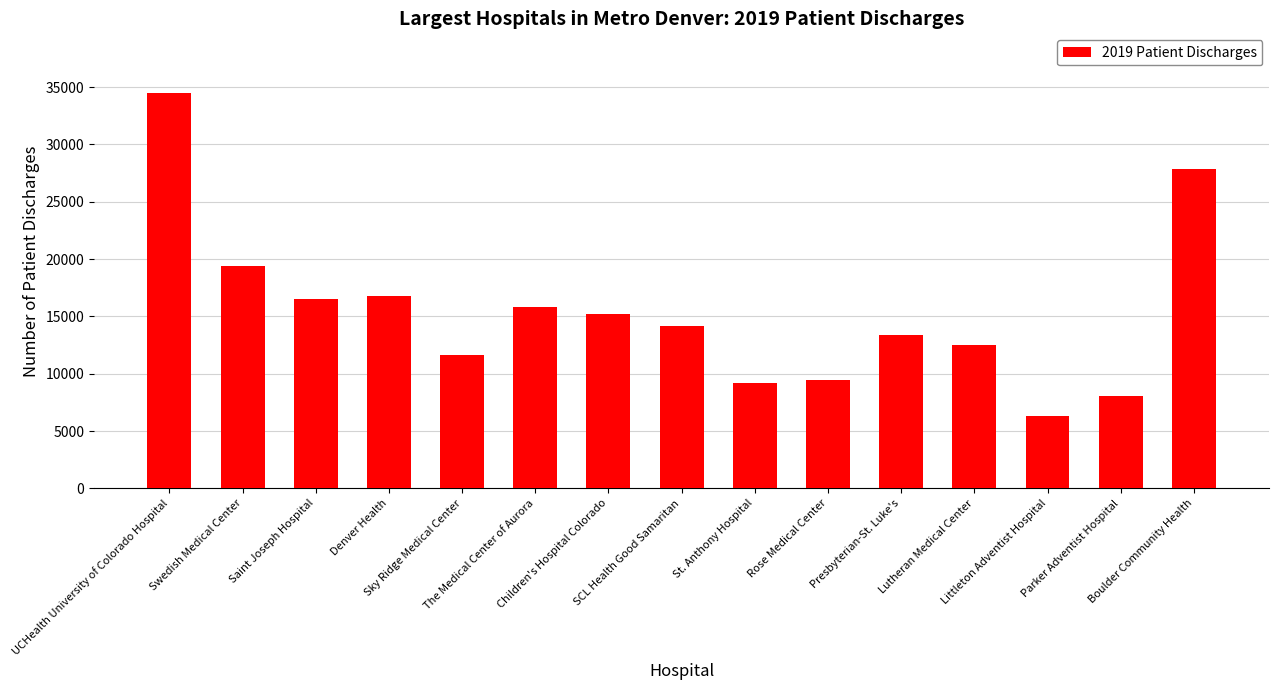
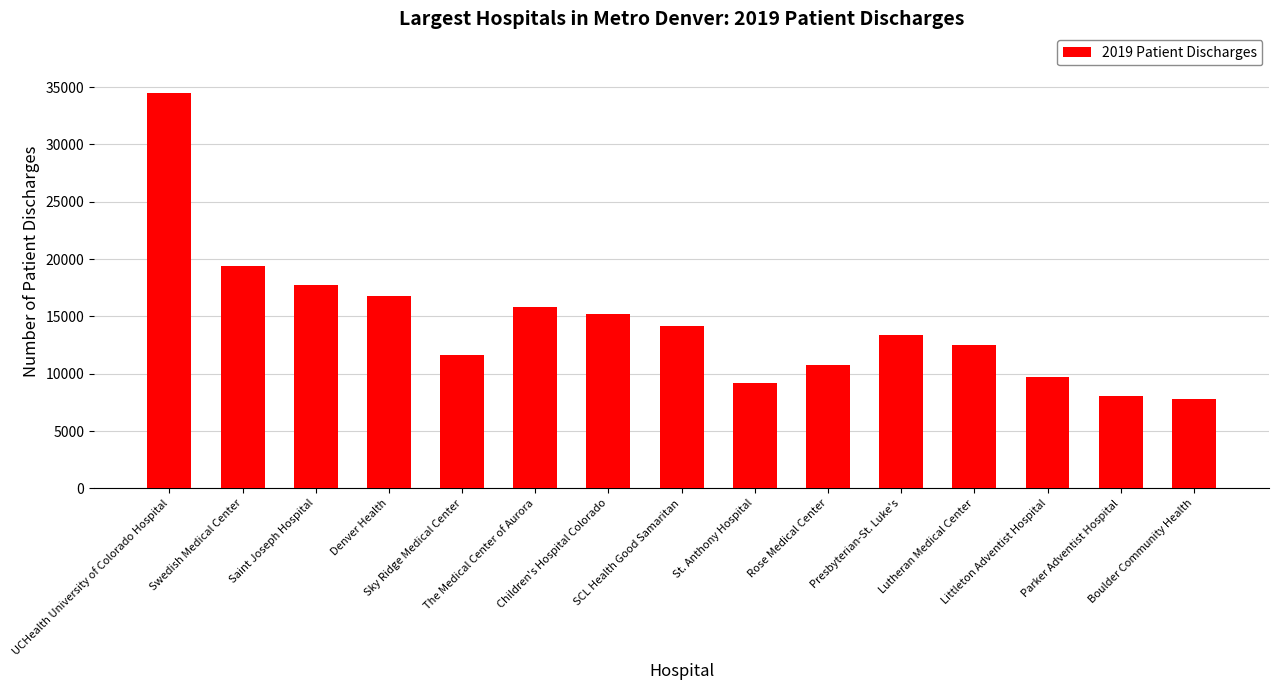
Saint Joseph Hospital: 16500 -> 17800
Rose Medical Center: 9400 -> 10800
Littleton Adventist Hospital: 6300 -> 9700
Boulder Community Health: 27900 -> 7800
